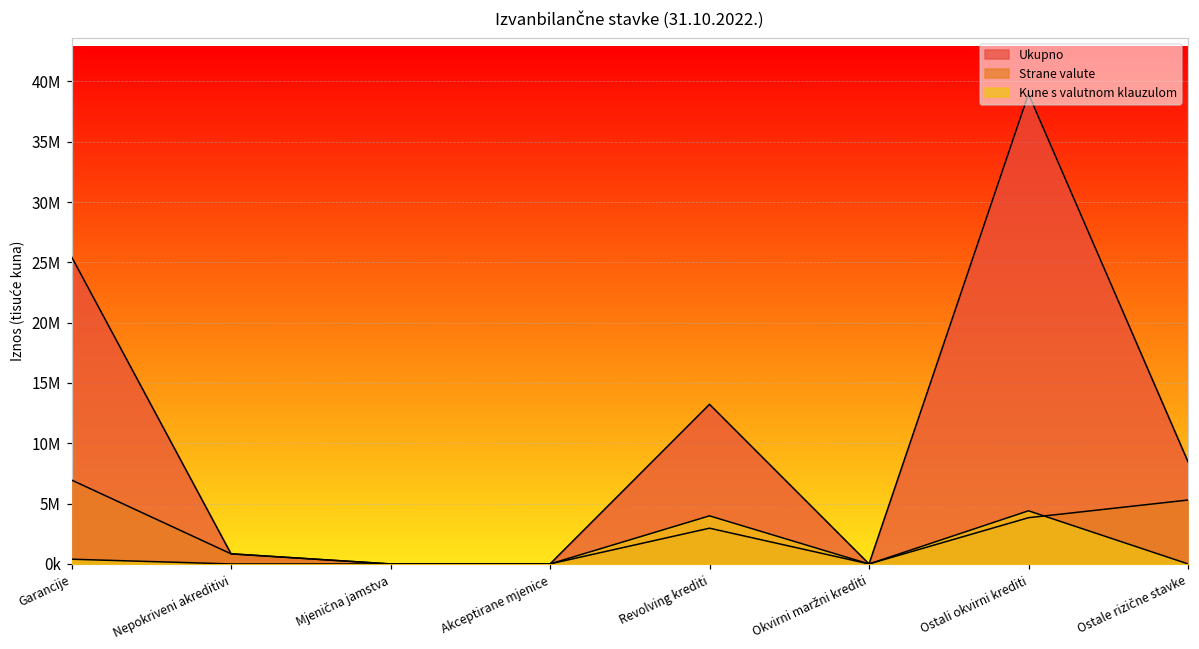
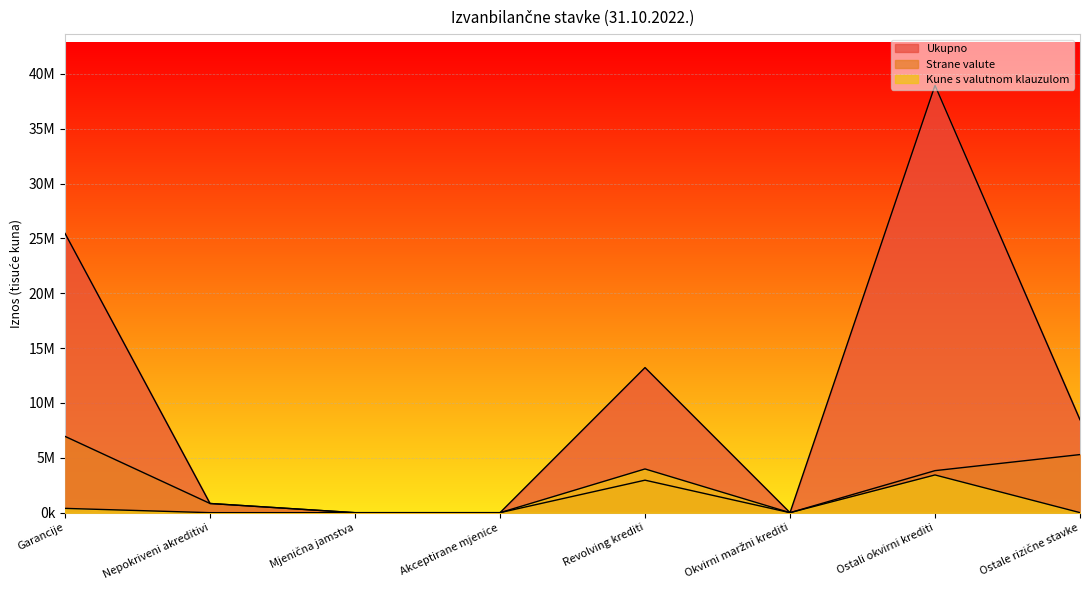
Kune s valutnom klauzulom, Ostali okvirni krediti: 4400000 -> 3400000
